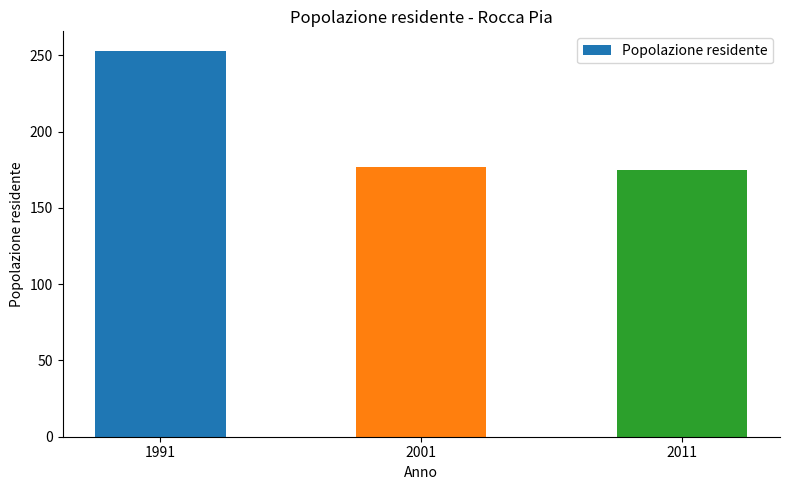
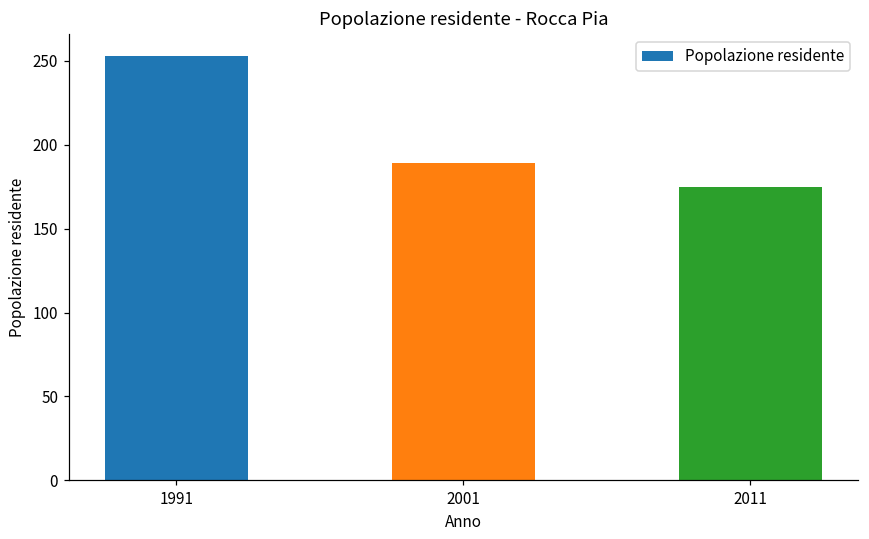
2001: 177 -> 189
